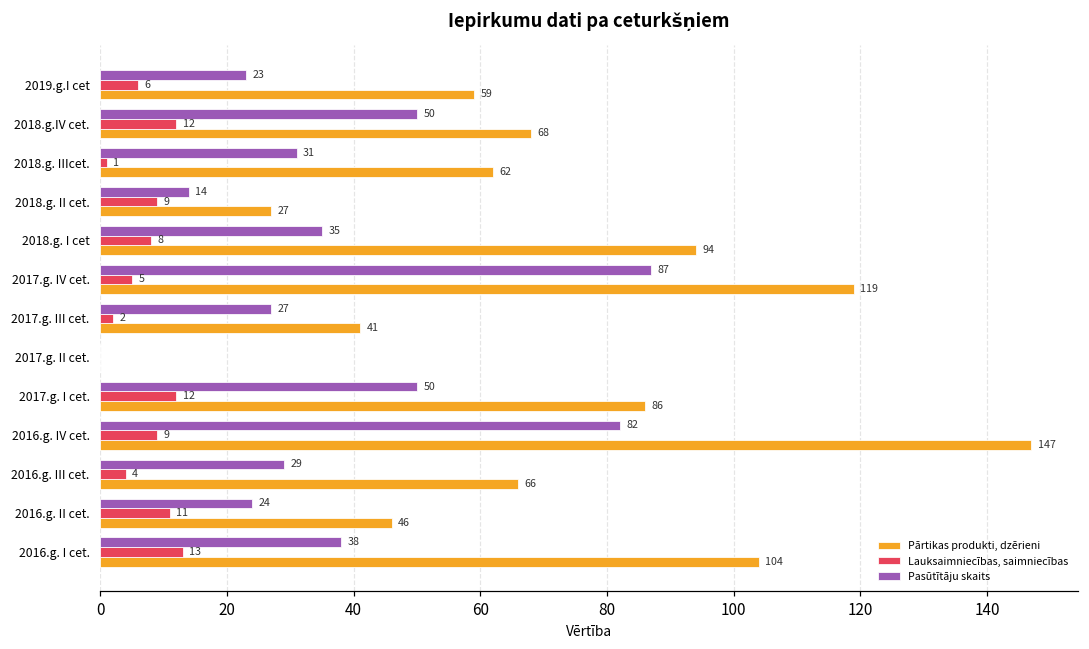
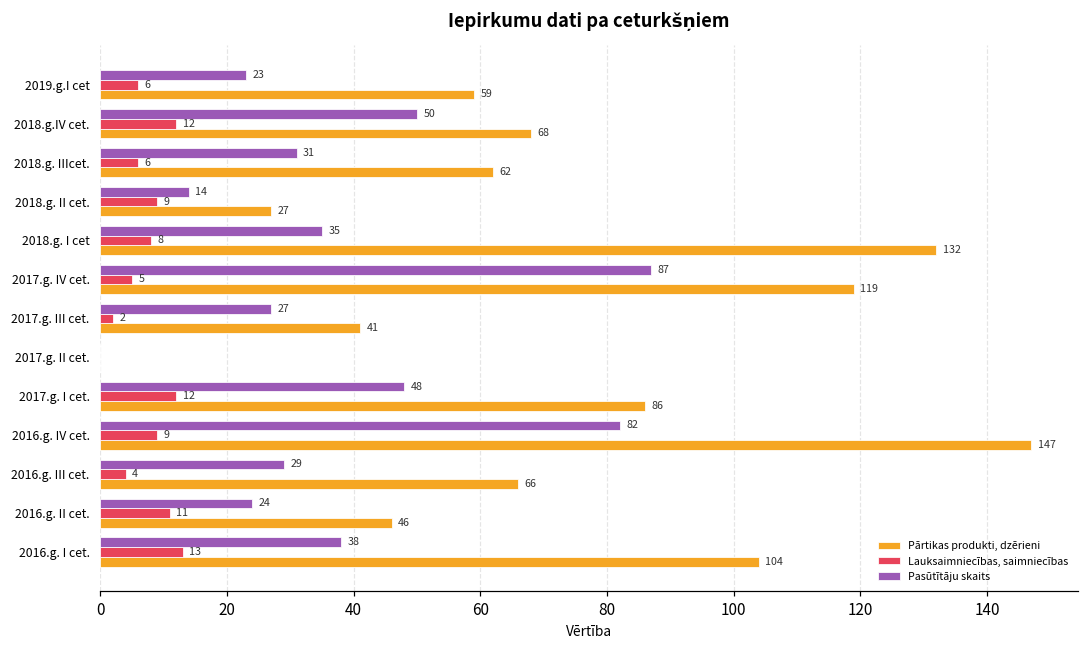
Lauksaimniecības, saimniecības, 2018.g. IIIcet.: 1 -> 6
Pārtikas produkti, dzērieni, 2018.g. I cet: 94 -> 132
Pasūtītāju skaits, 2017.g. I cet.: 50 -> 48
